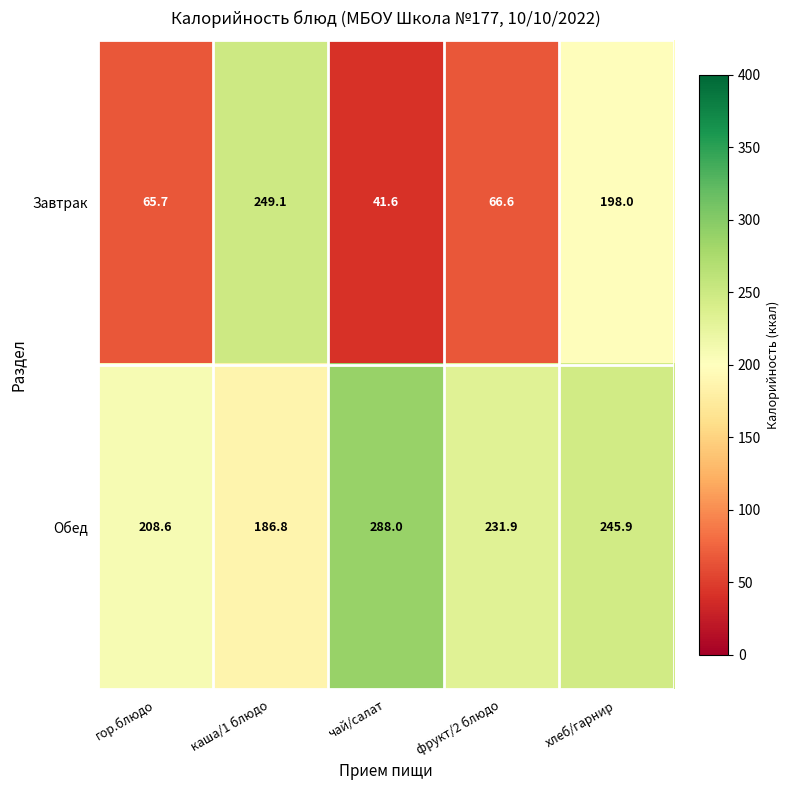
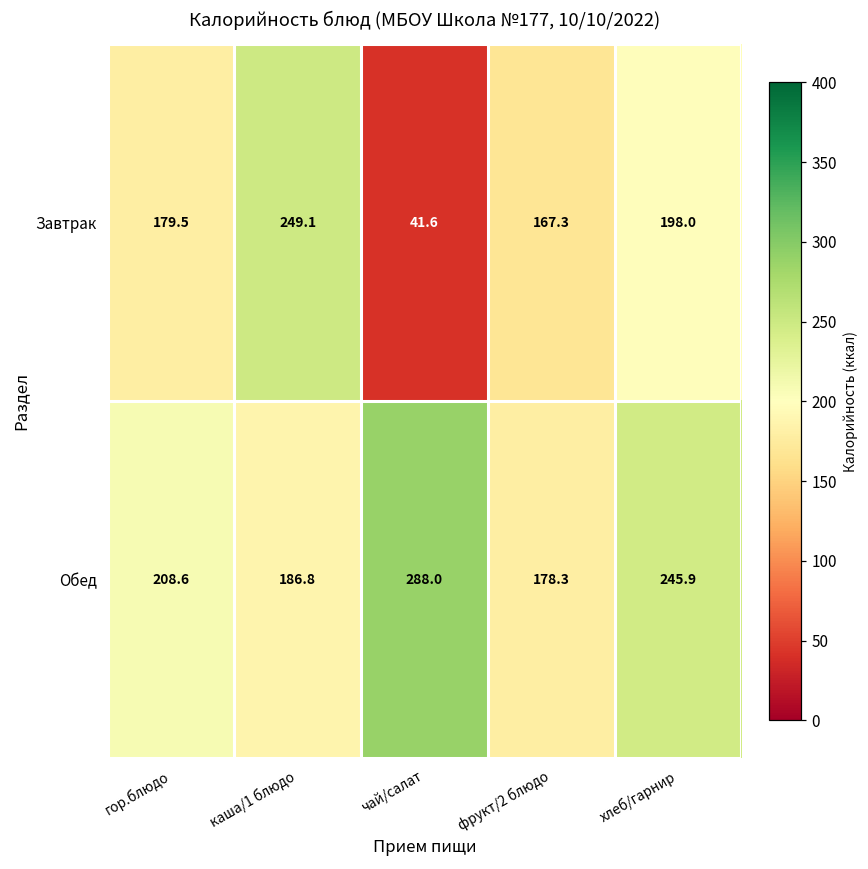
Завтрак, гор.блюдо: 65.7 -> 179.5
Завтрак, фрукт/2 блюдо: 66.6 -> 167.3
Обед, фрукт/2 блюдо: 231.9 -> 178.3
